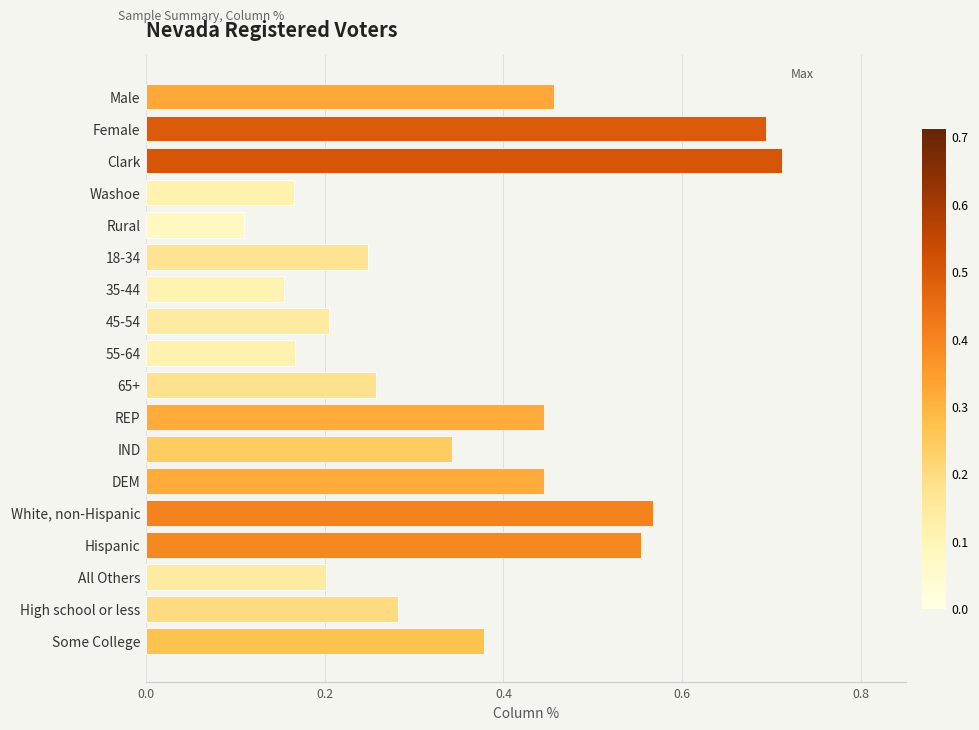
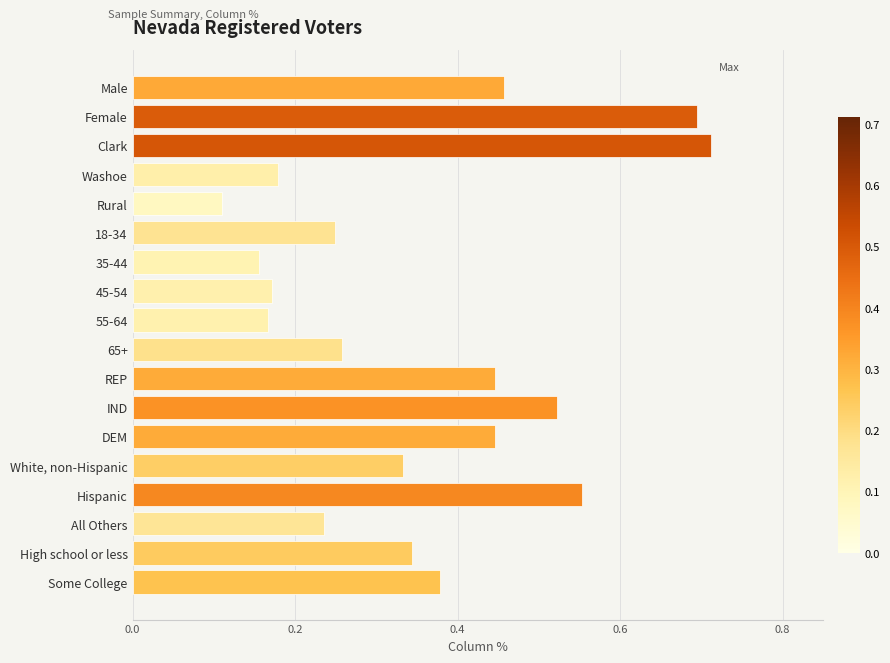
Washoe: 0.17 -> 0.18
45-54: 0.21 -> 0.17
IND: 0.34 -> 0.52
White, non-Hispanic: 0.57 -> 0.33
All Others: 0.20 -> 0.24
High school or less: 0.28 -> 0.34
